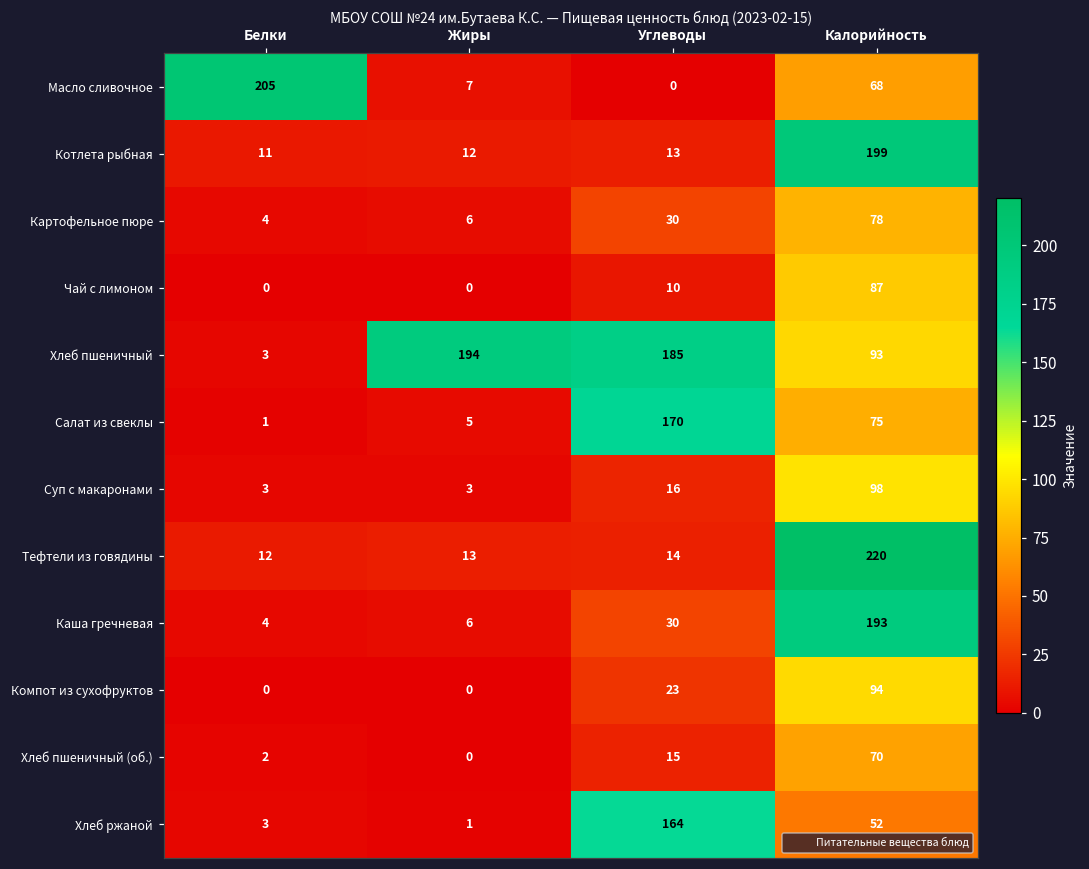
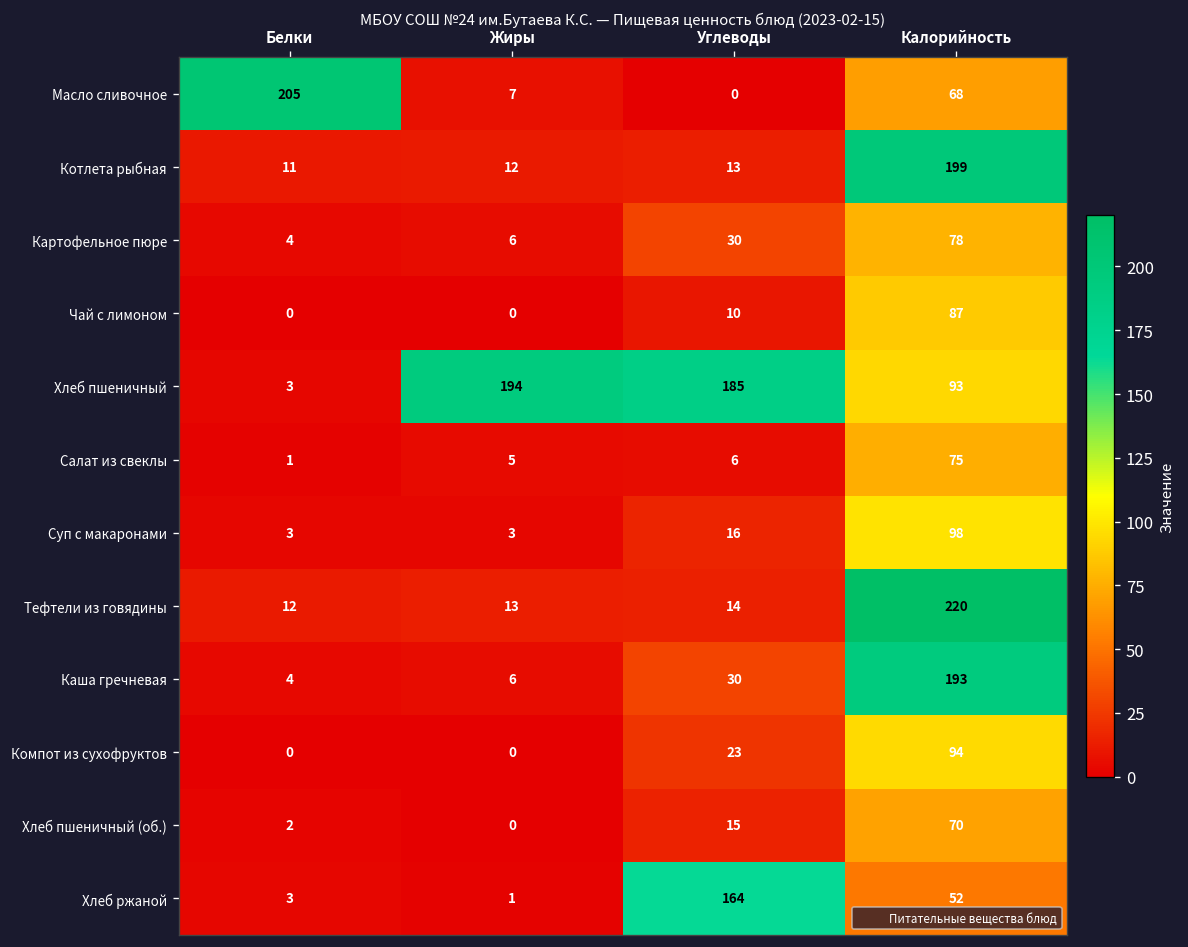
Салат из свеклы, Углеводы: 170 -> 6
